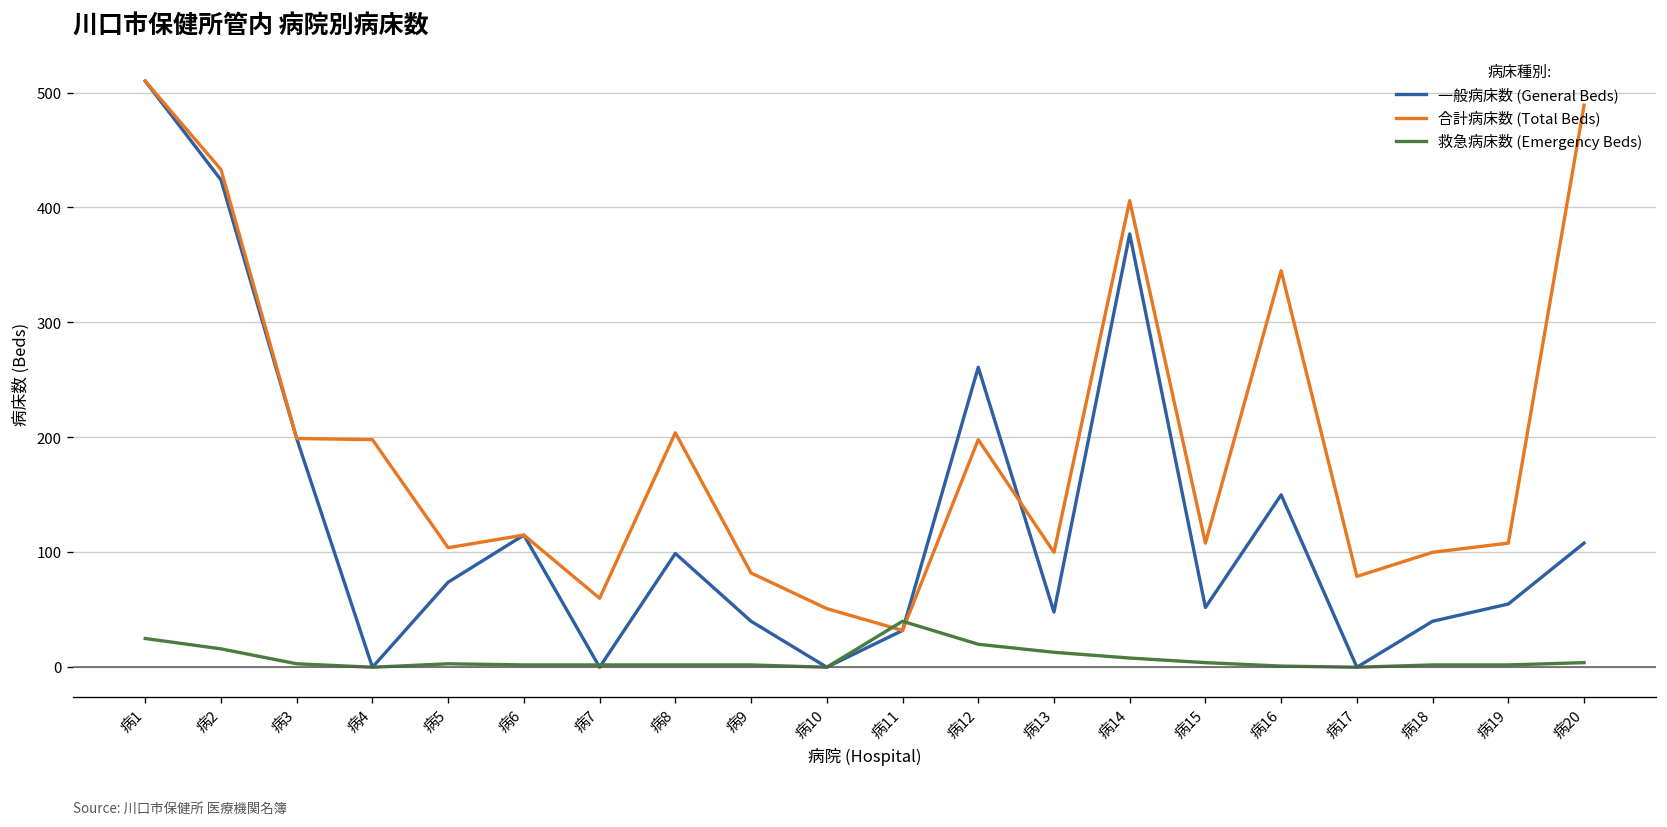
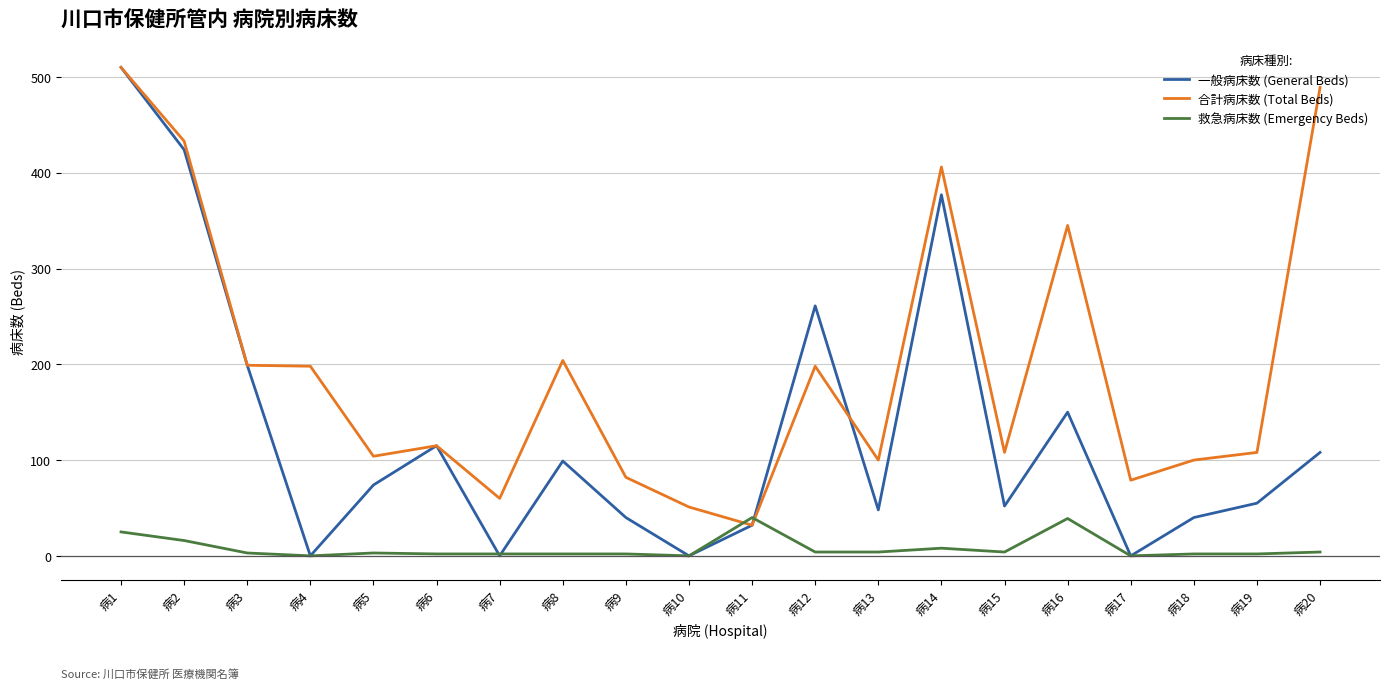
救急病床数 (Emergency Beds), 病12: 20 -> 0
救急病床数 (Emergency Beds), 病13: 10 -> 0
救急病床数 (Emergency Beds), 病16: 0 -> 40
